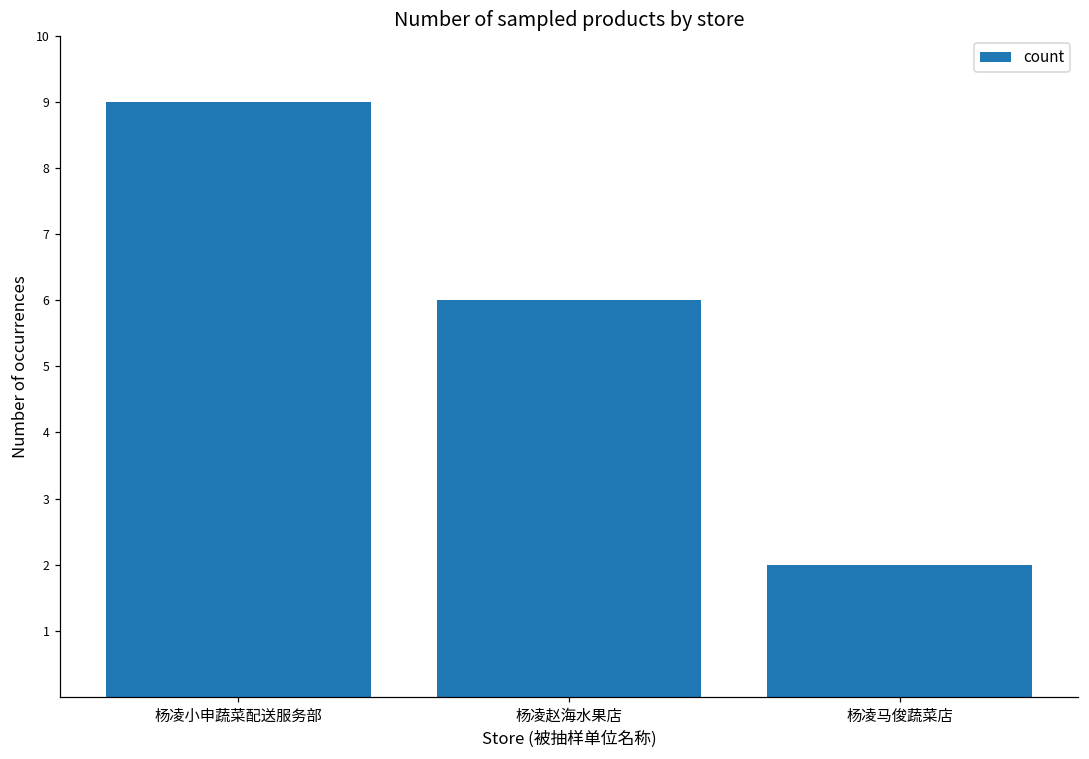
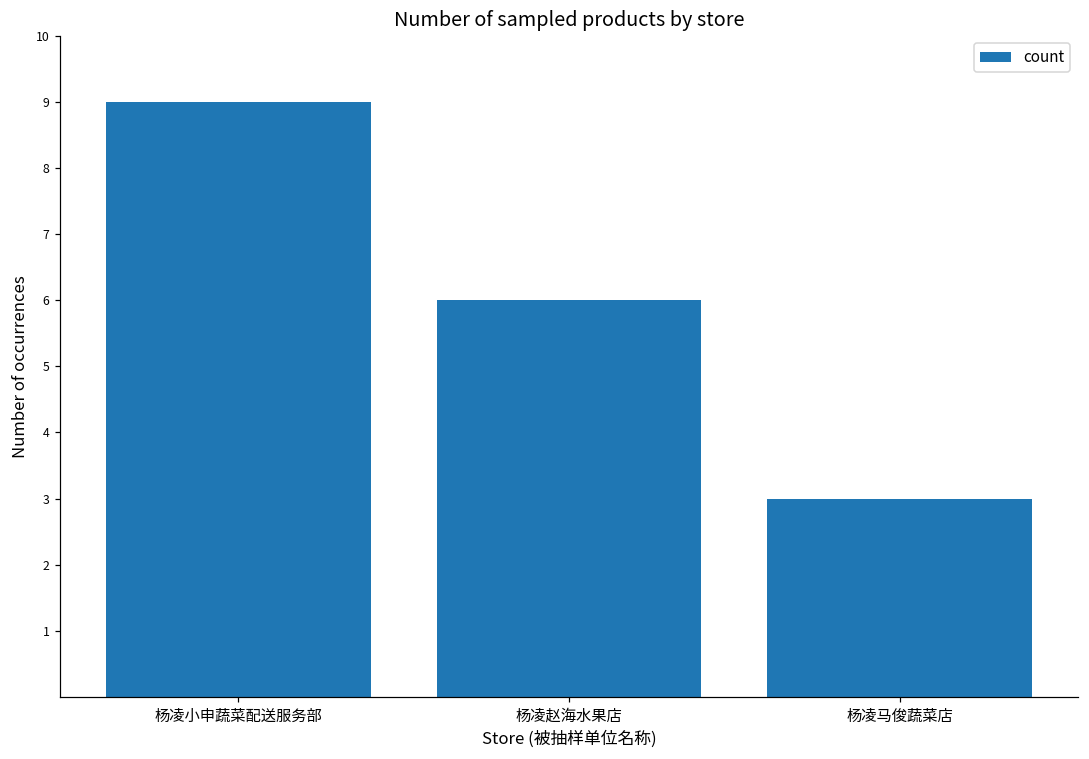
杨凌马俊蔬菜店: 2 -> 3
